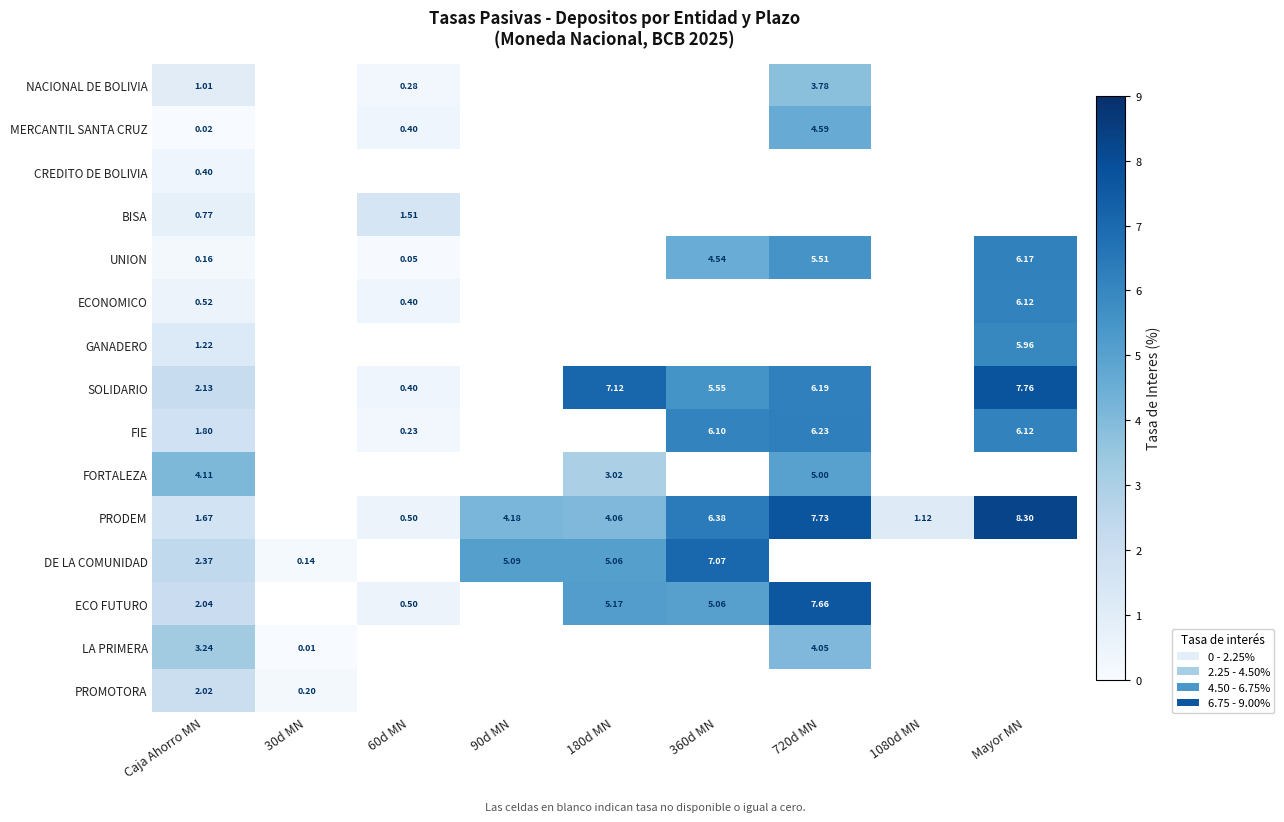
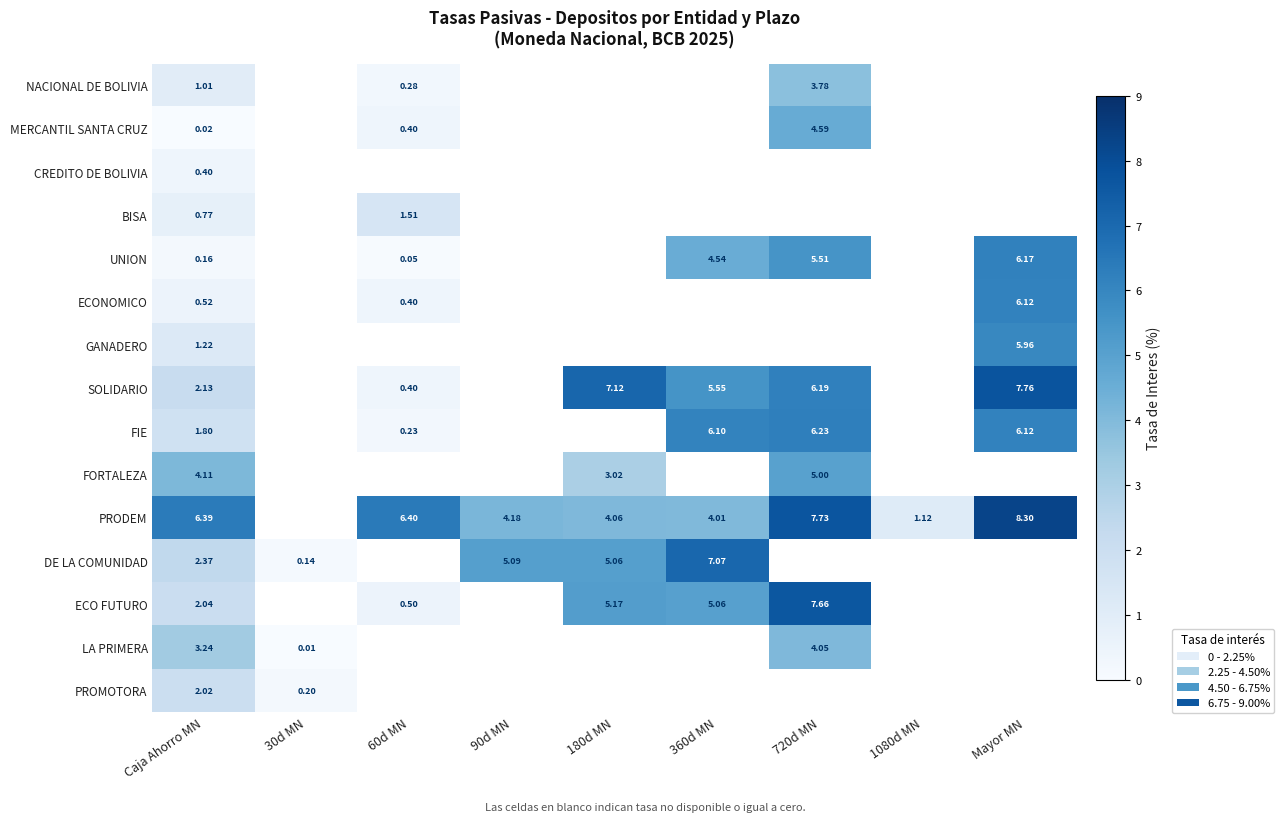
PRODEM, Caja Ahorro MN: 1.67 -> 6.39
PRODEM, 60d MN: 0.50 -> 6.40
PRODEM, 360d MN: 6.38 -> 4.01
